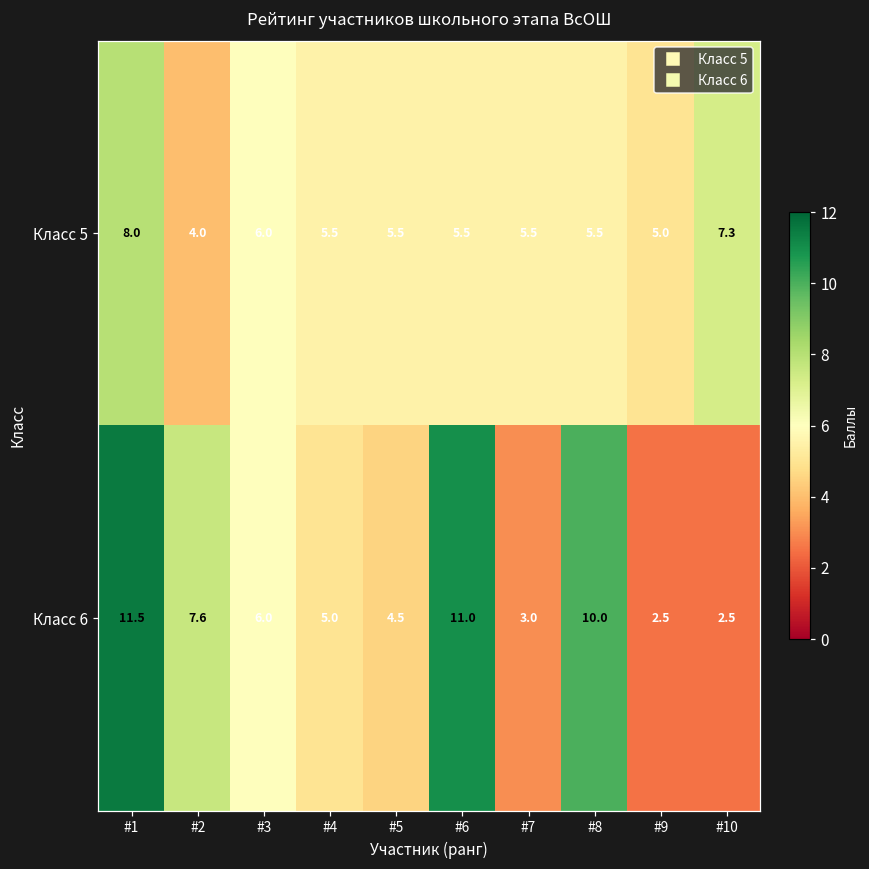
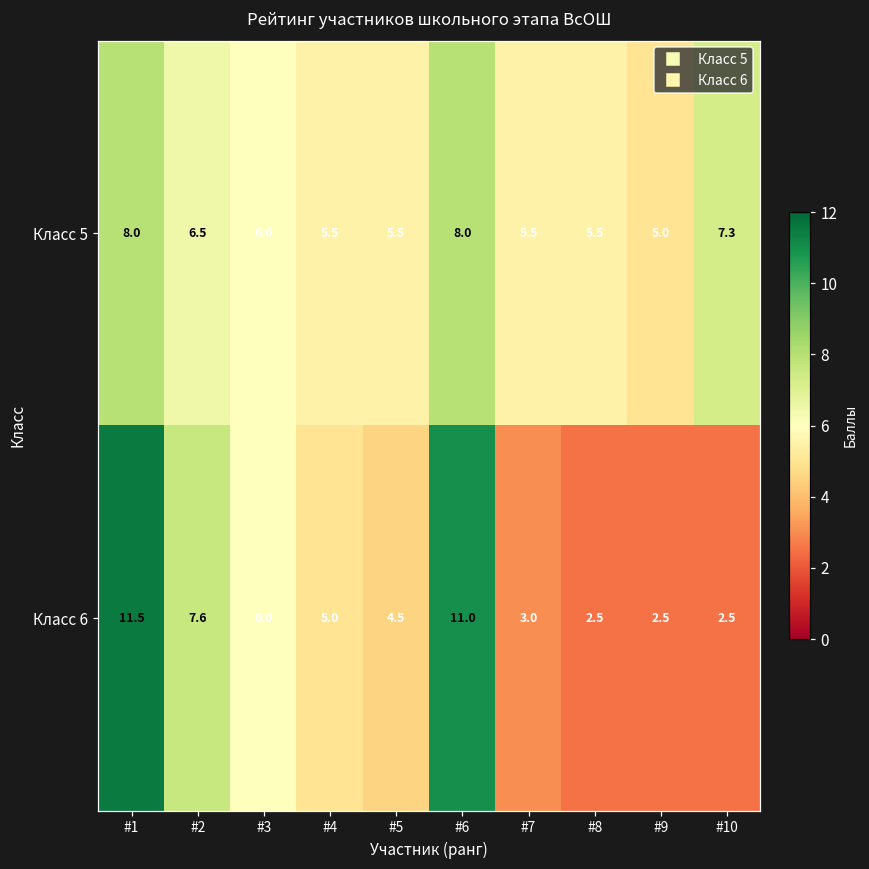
Класс 5, #2: 4.0 -> 6.5
Класс 5, #6: 5.5 -> 8.0
Класс 6, #8: 10.0 -> 2.5
